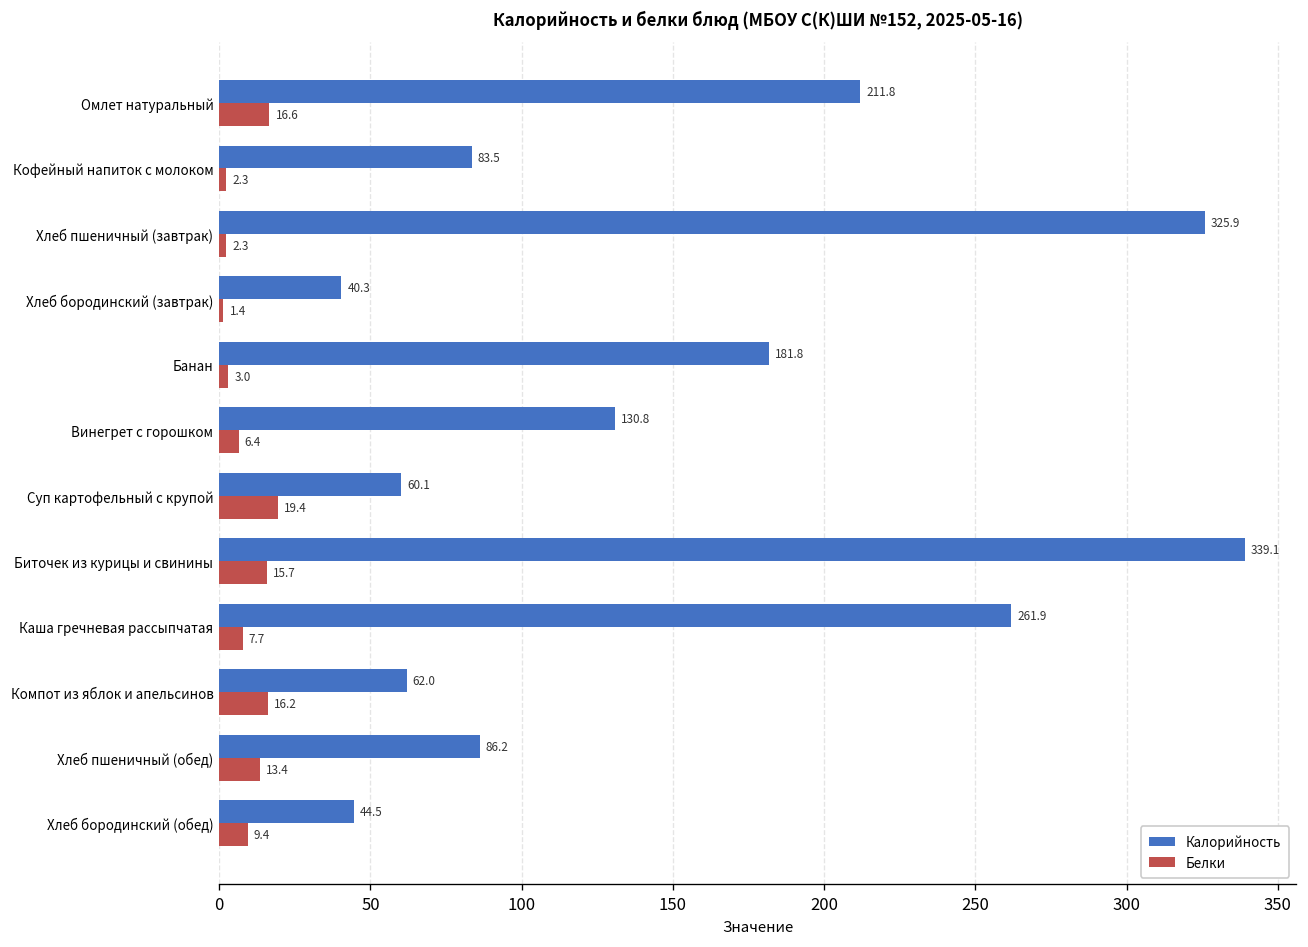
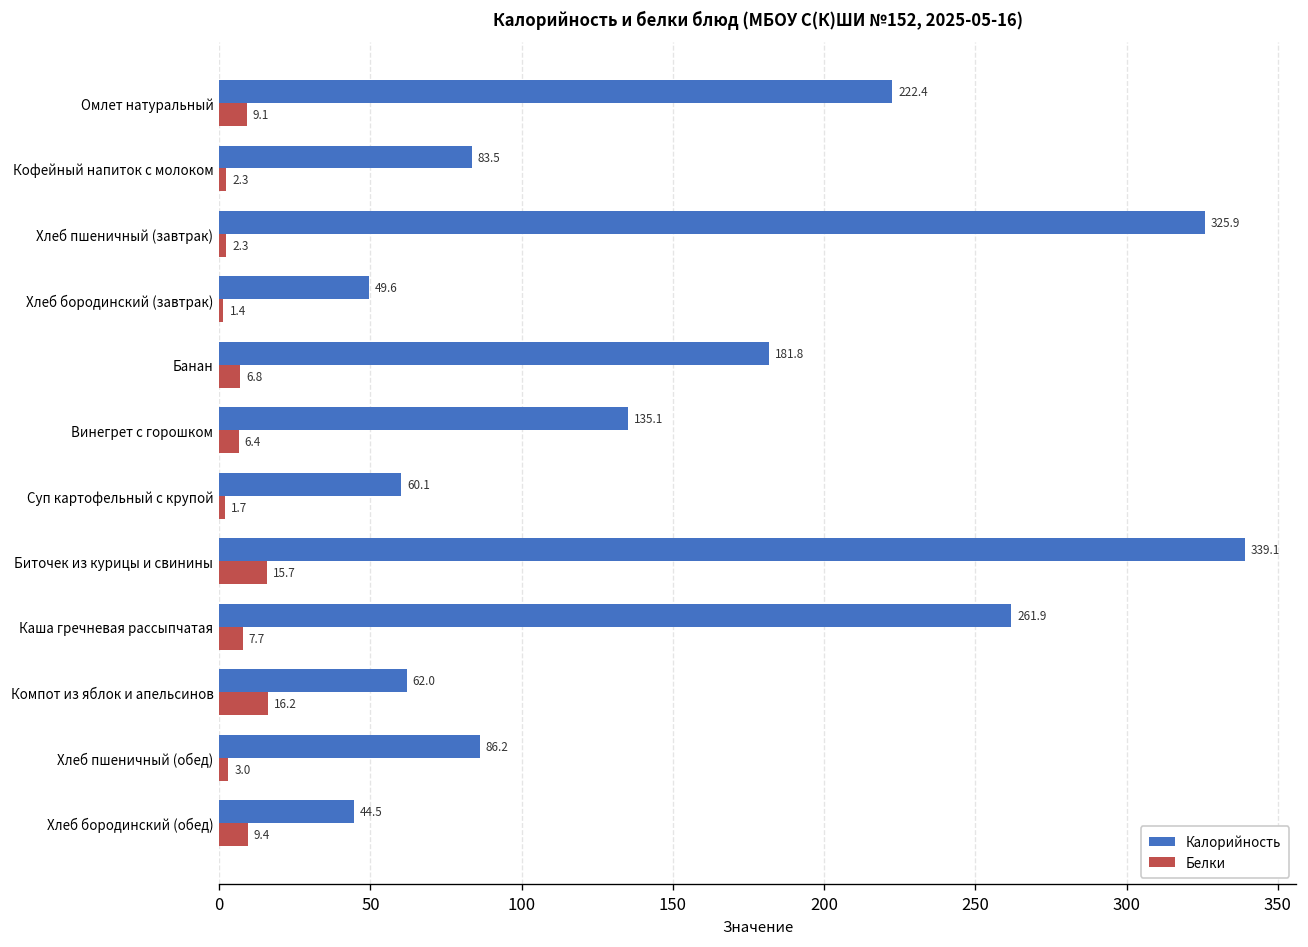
Калорийность, Омлет натуральный: 211.8 -> 222.4
Белки, Омлет натуральный: 16.6 -> 9.1
Калорийность, Хлеб бородинский (завтрак): 40.3 -> 49.6
Белки, Банан: 3.0 -> 6.8
Калорийность, Винегрет с горошком: 130.8 -> 135.1
Белки, Суп картофельный с крупой: 19.4 -> 1.7
Белки, Хлеб пшеничный (обед): 13.4 -> 3.0
